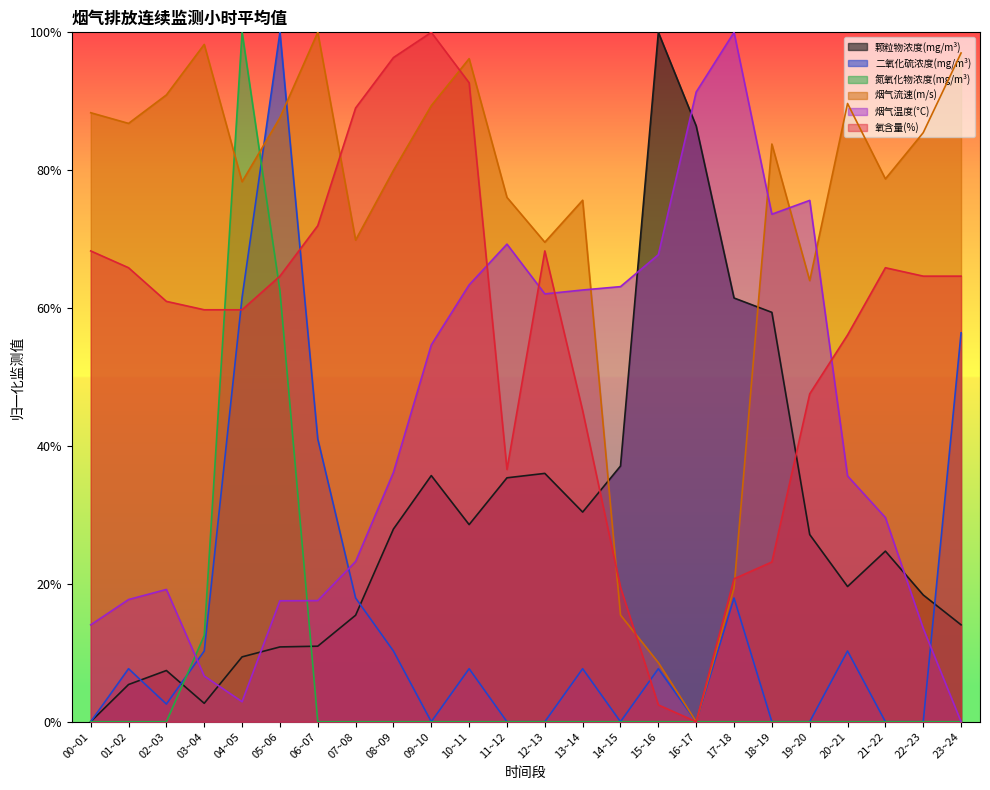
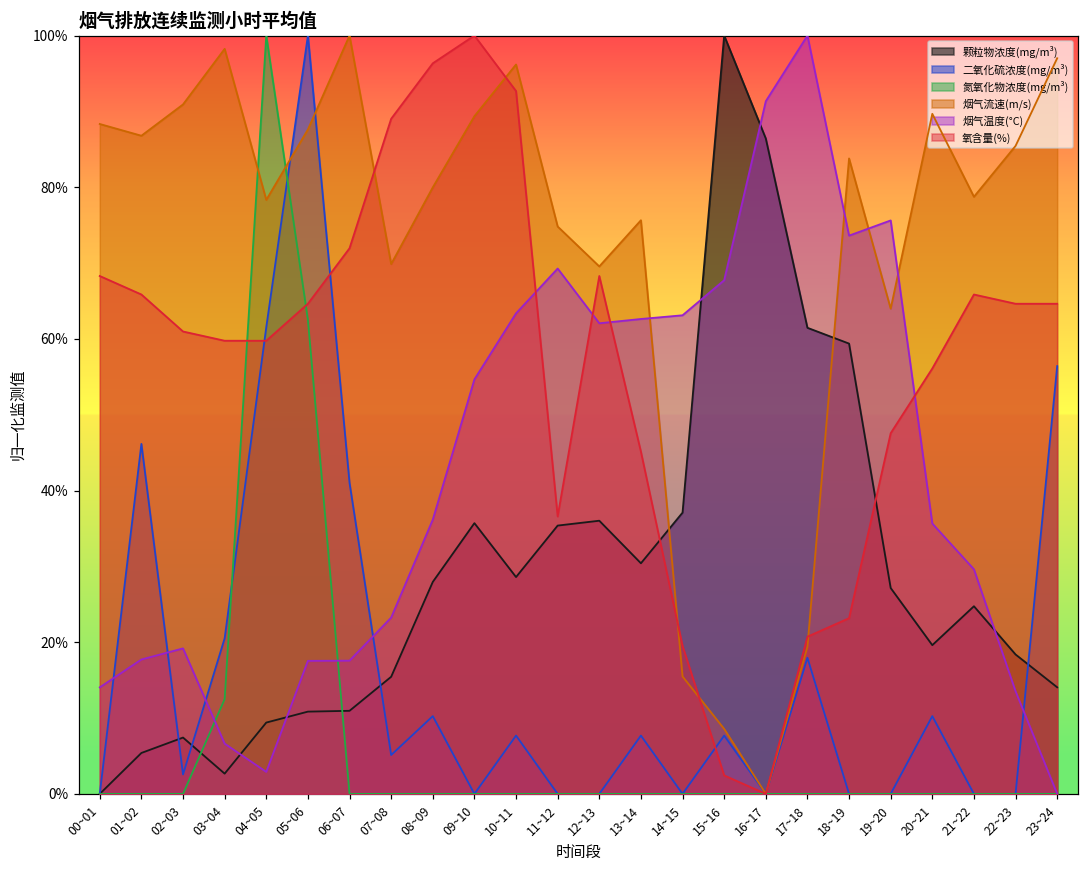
二氧化硫浓度(mg/m³), 01~02: 8% -> 46%
二氧化硫浓度(mg/m³), 03~04: 10% -> 21%
二氧化硫浓度(mg/m³), 07~08: 18% -> 5%
烟气流速(m/s), 11~12: 76% -> 75%
